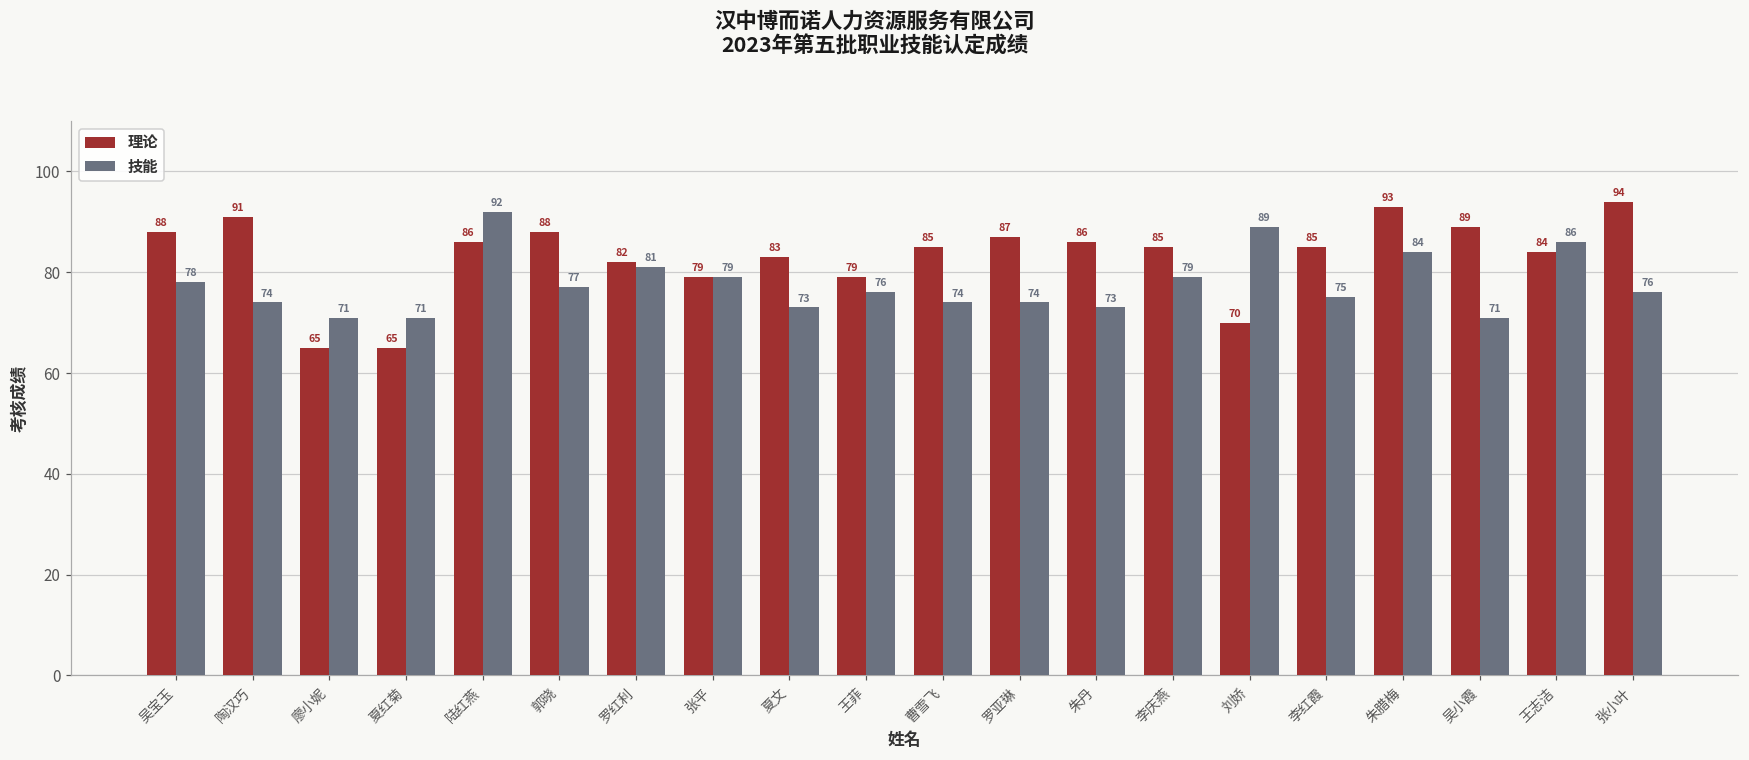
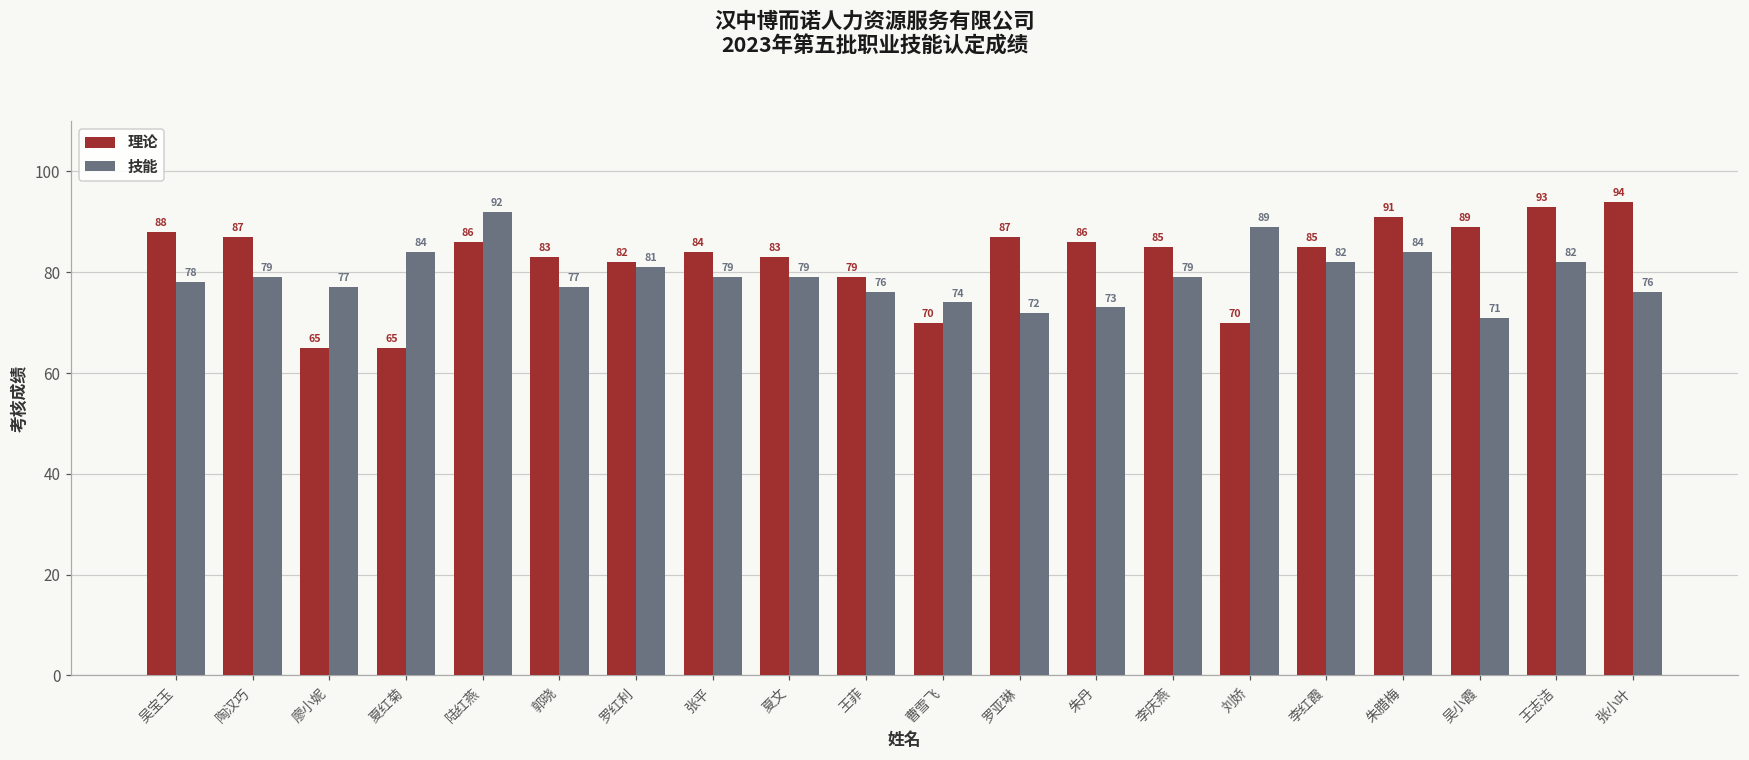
理论, 陶汉巧: 91 -> 87
技能, 陶汉巧: 74 -> 79
技能, 廖小妮: 71 -> 77
技能, 夏红菊: 71 -> 84
理论, 郭晓: 88 -> 83
理论, 张平: 79 -> 84
技能, 夏文: 73 -> 79
理论, 曹雪飞: 85 -> 70
技能, 罗亚琳: 74 -> 72
技能, 李红霞: 75 -> 82
理论, 朱腊梅: 93 -> 91
理论, 王志洁: 84 -> 93
技能, 王志洁: 86 -> 82
